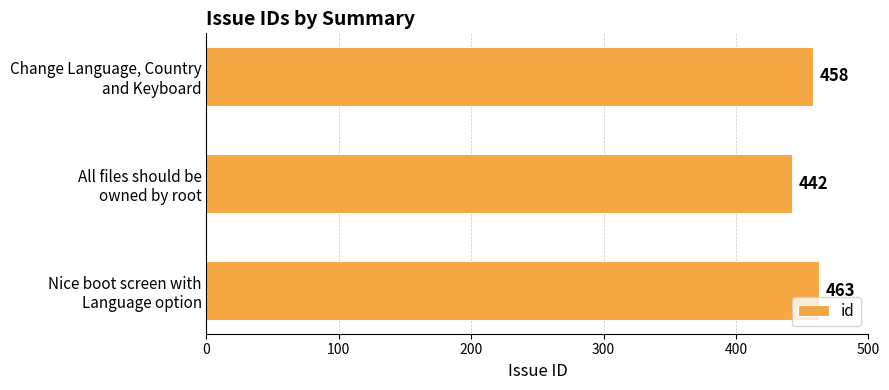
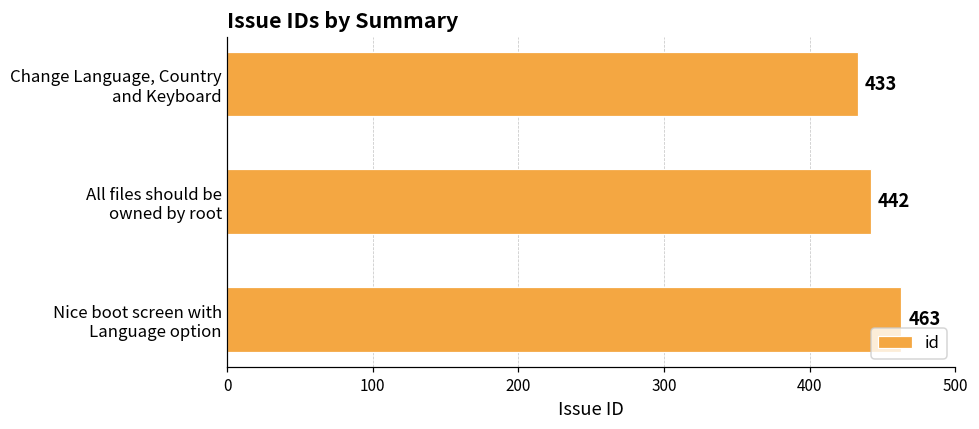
Change Language, Country and Keyboard: 458 -> 433
